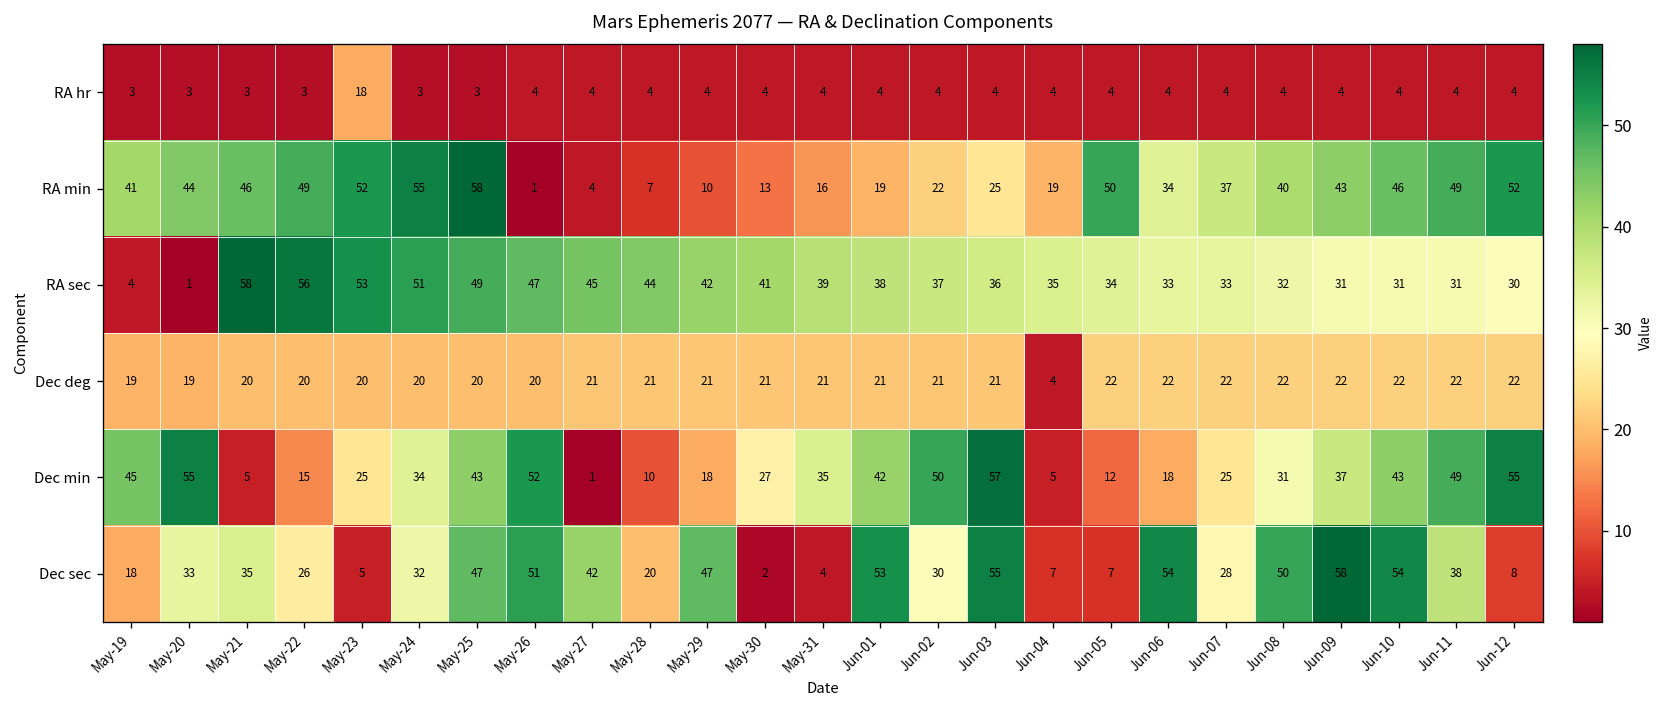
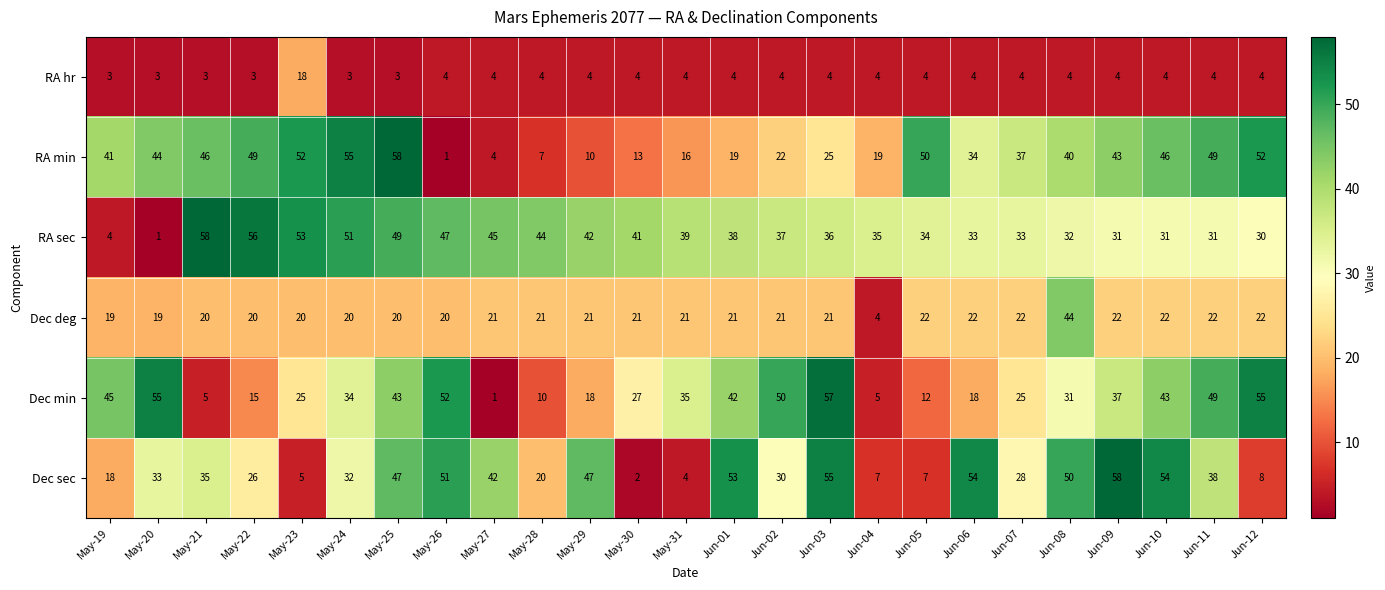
Dec deg, Jun-08: 22 -> 44
